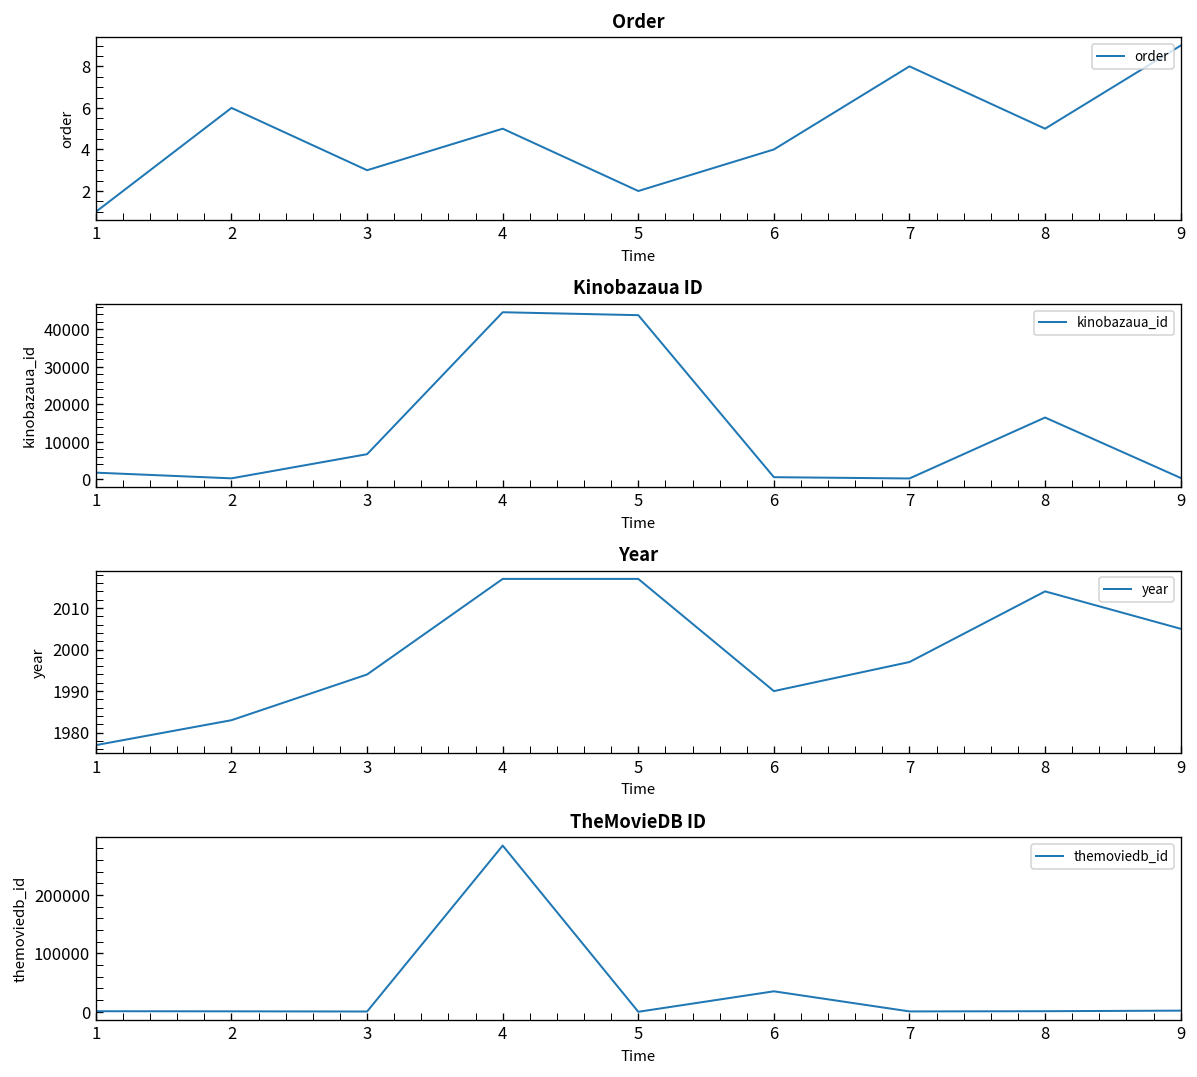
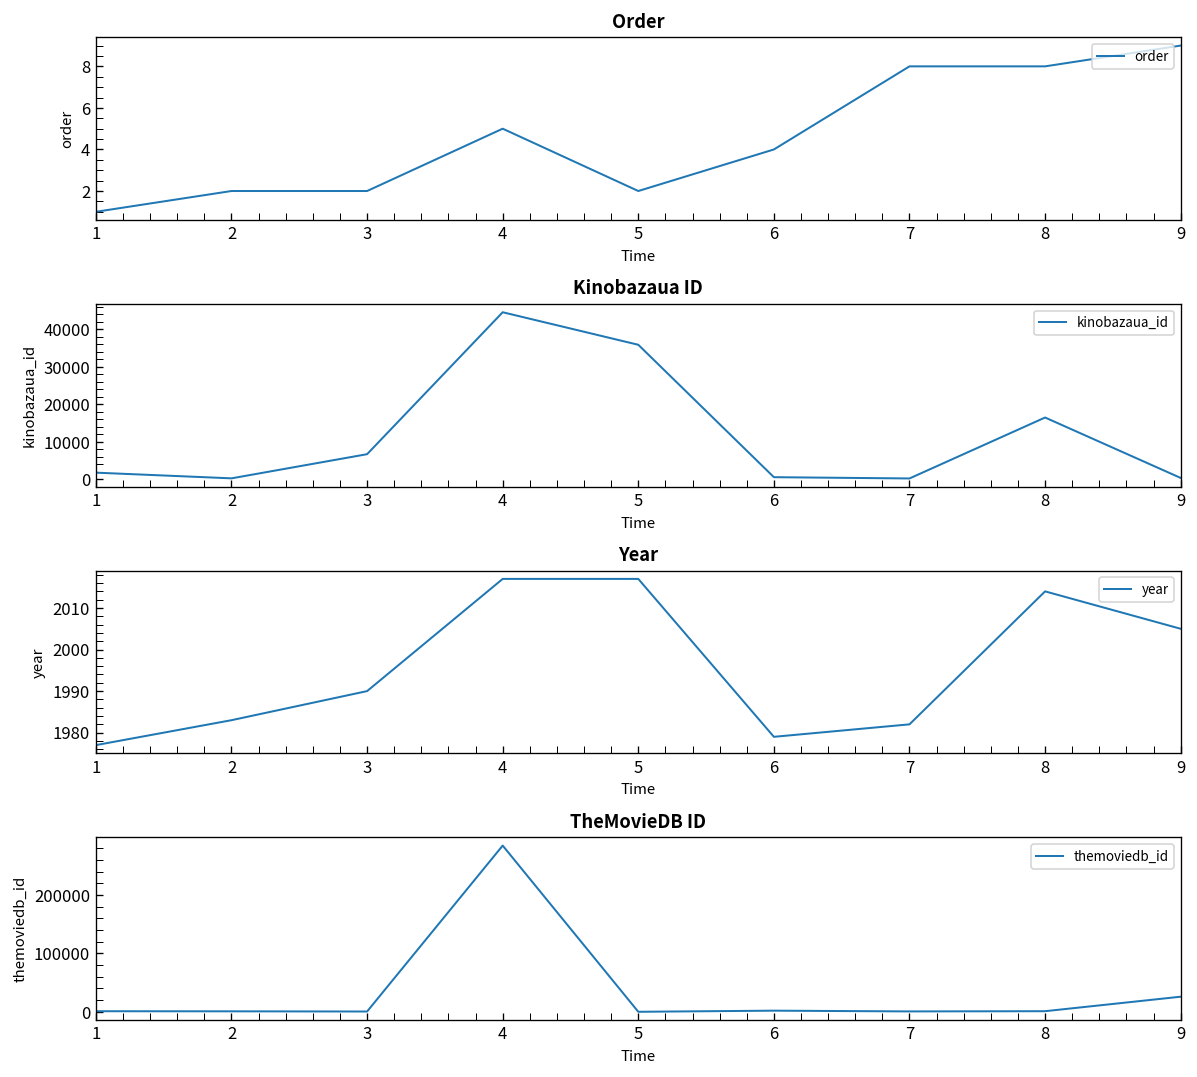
Order, 2: 6 -> 2
Order, 3: 3 -> 2
Order, 8: 5 -> 8
Kinobazaua ID, 5: 44000 -> 36000
Year, 3: 1994 -> 1990
Year, 6: 1990 -> 1979
Year, 7: 1997 -> 1982
TheMovieDB ID, 6: 40000 -> 0
TheMovieDB ID, 9: 0 -> 30000
